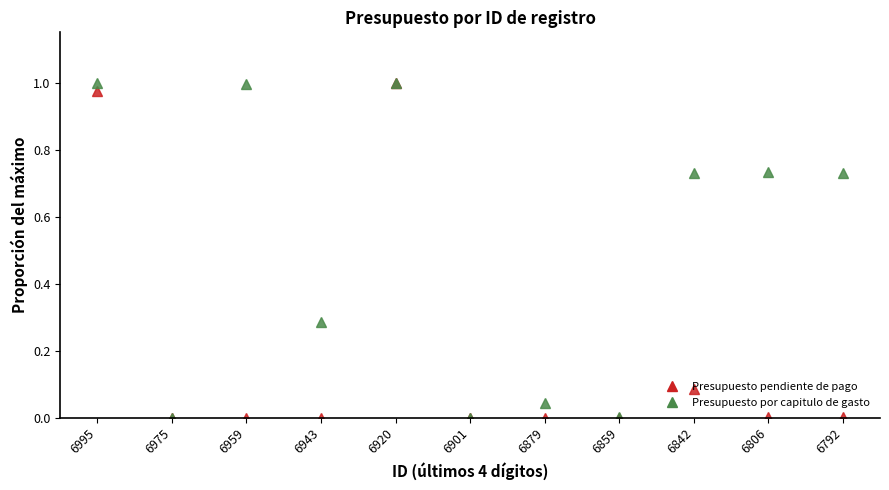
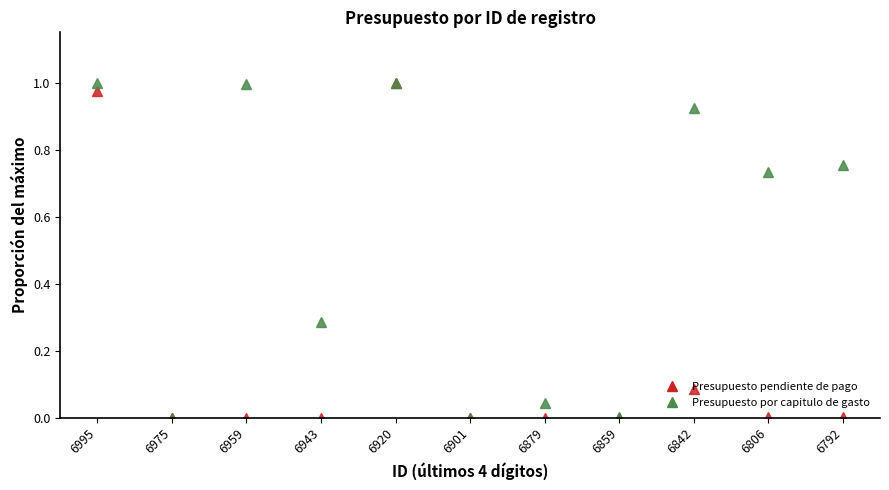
Presupuesto por capitulo de gasto, 6842: 0.73 -> 0.92
Presupuesto por capitulo de gasto, 6792: 0.73 -> 0.75
